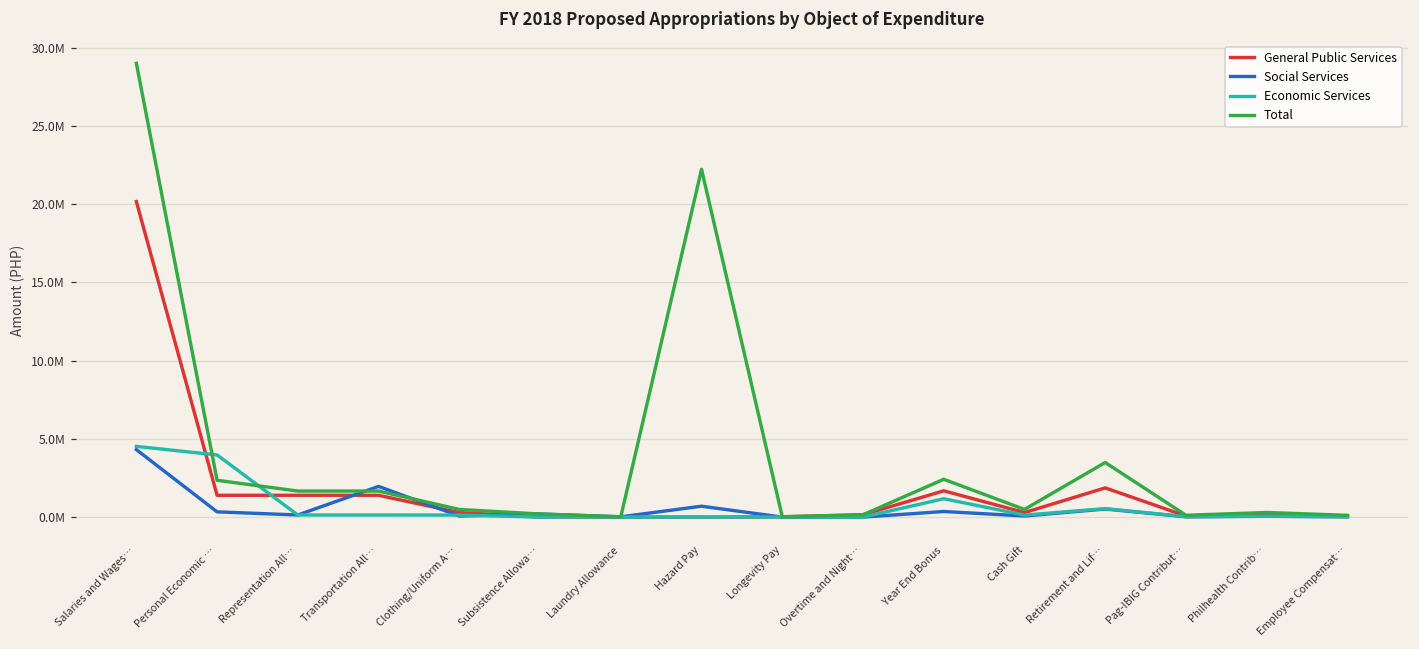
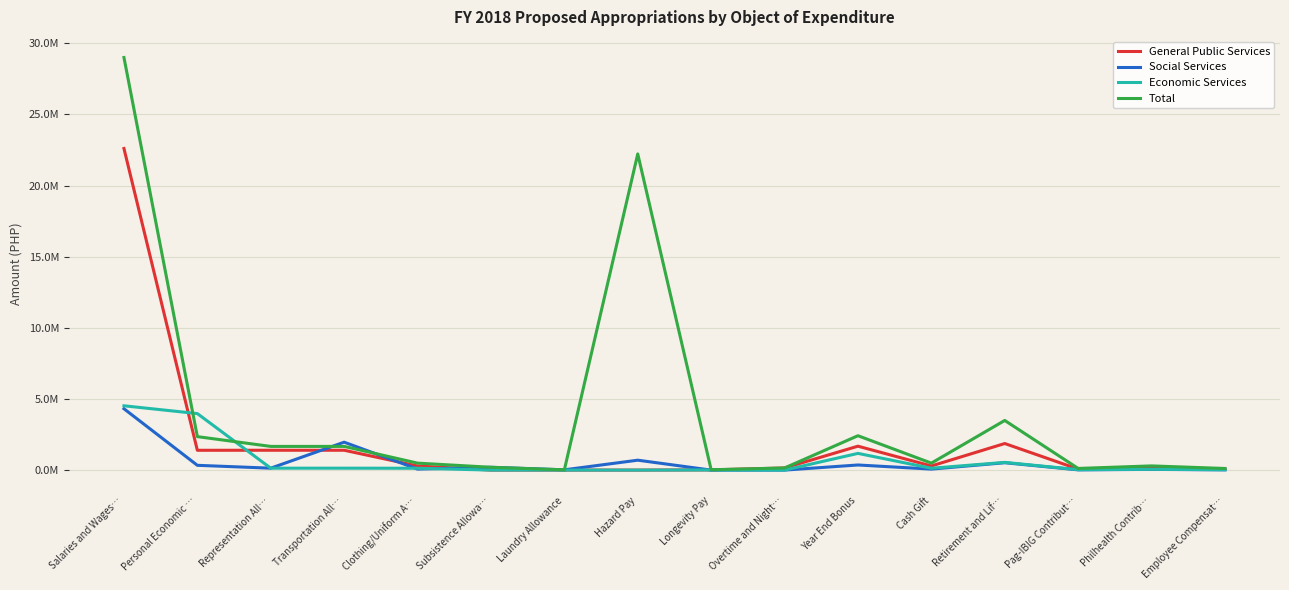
General Public Services, Salaries and Wages…: 20200000 -> 22600000
